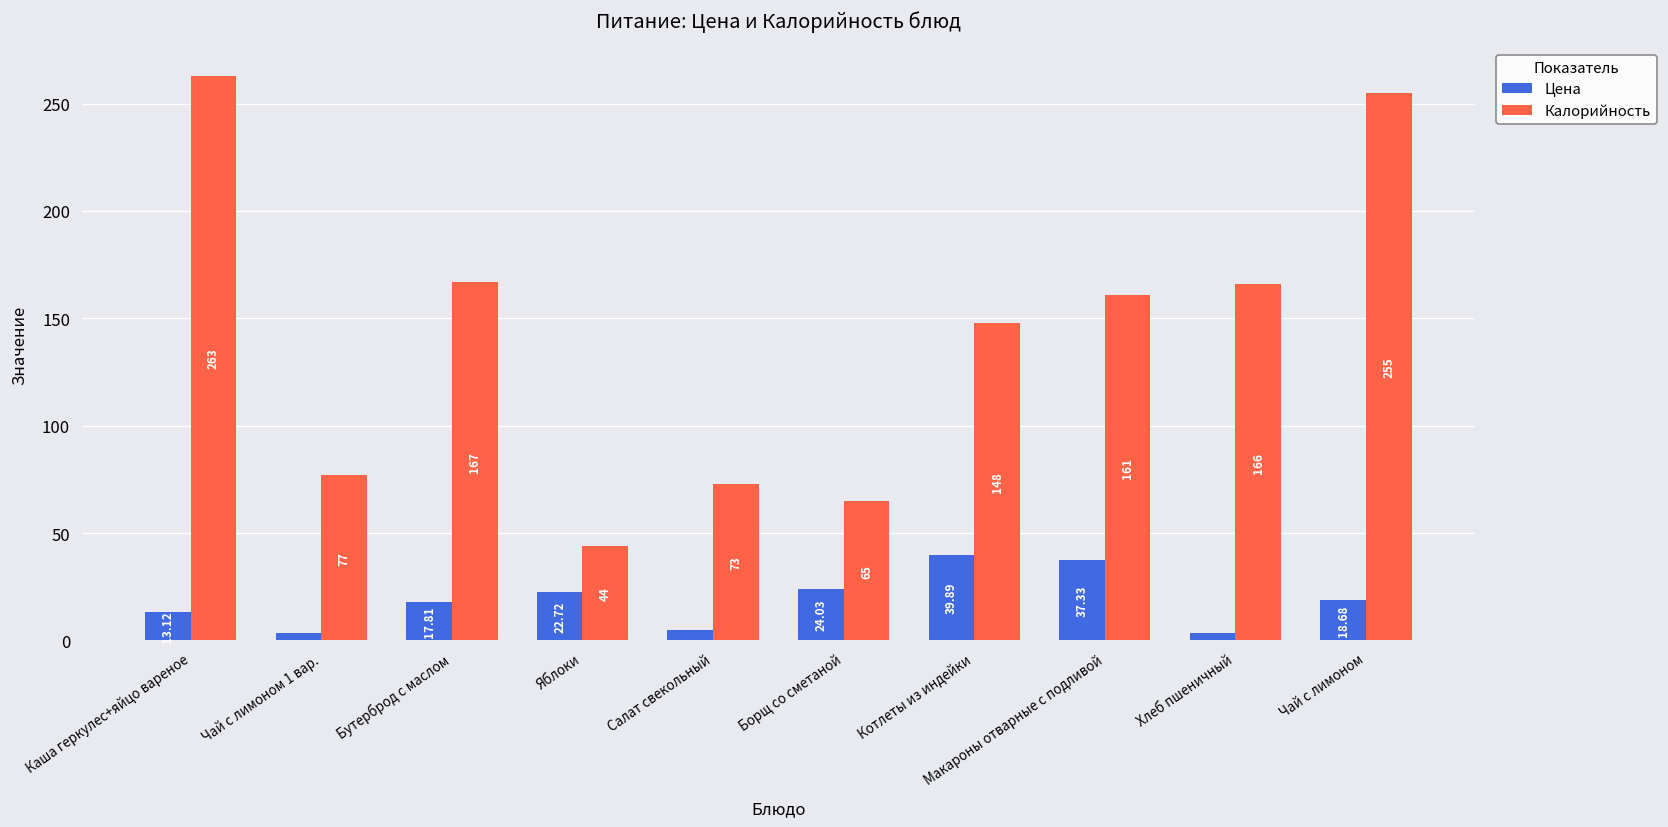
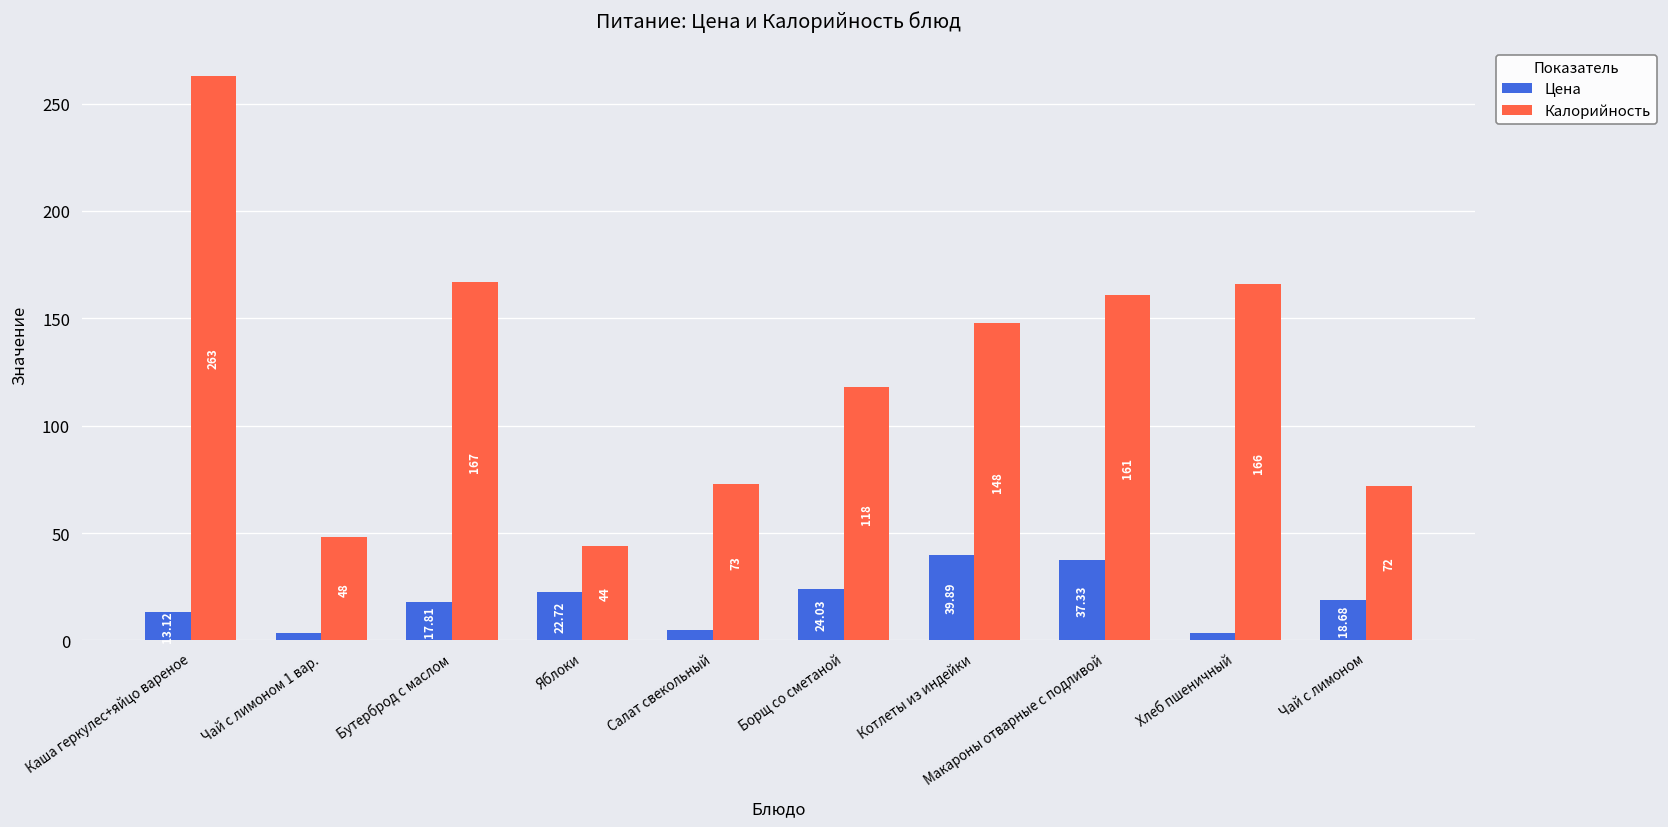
Калорийность, Чай с лимоном 1 вар.: 77 -> 48
Калорийность, Борщ со сметаной: 65 -> 118
Калорийность, Чай с лимоном: 255 -> 72
